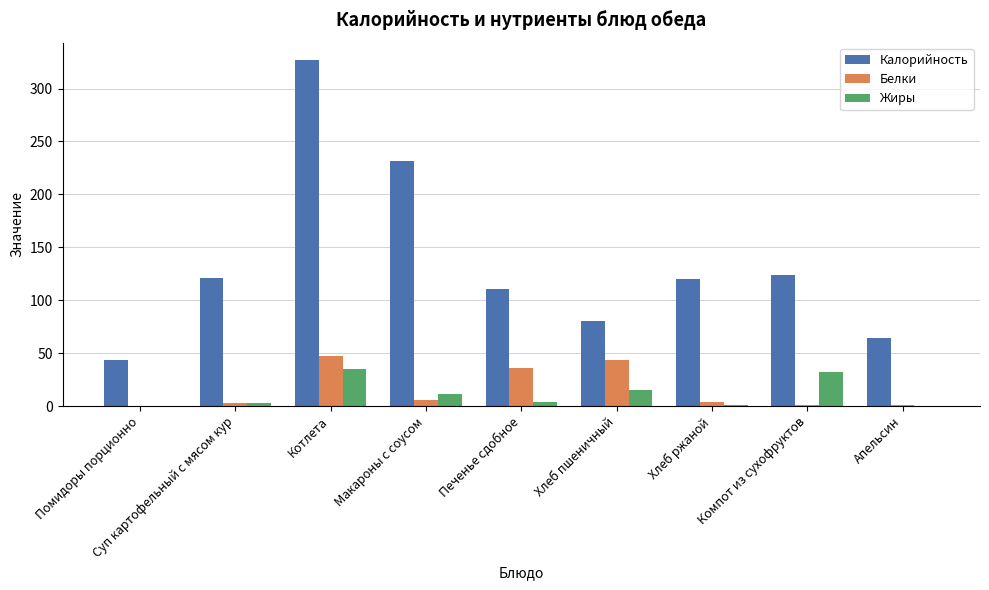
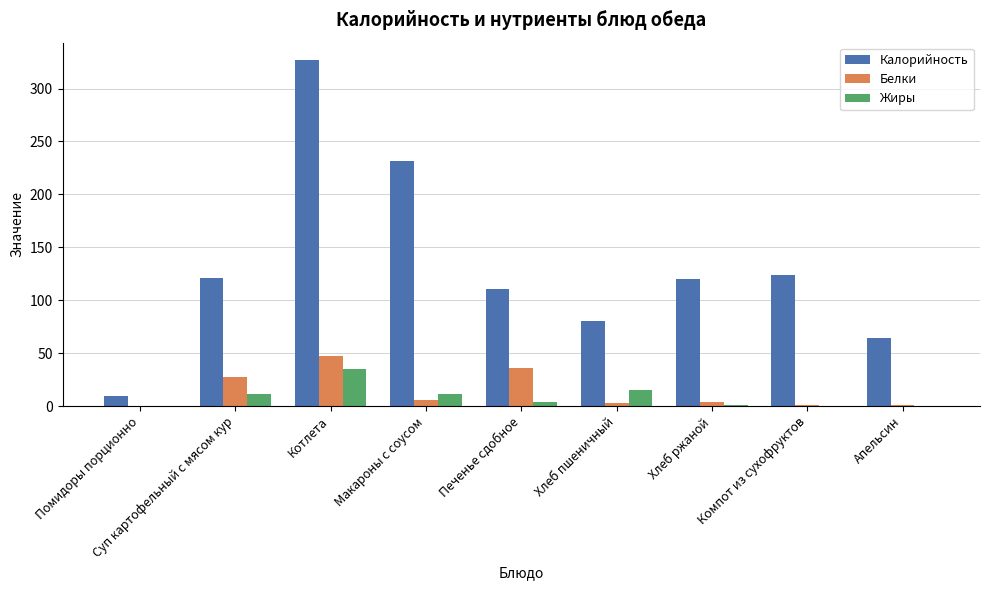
Калорийность, Помидоры порционно: 43 -> 10
Белки, Суп картофельный с мясом кур: 3 -> 28
Жиры, Суп картофельный с мясом кур: 3 -> 11
Белки, Хлеб пшеничный: 44 -> 3
Жиры, Компот из сухофруктов: 33 -> 0
